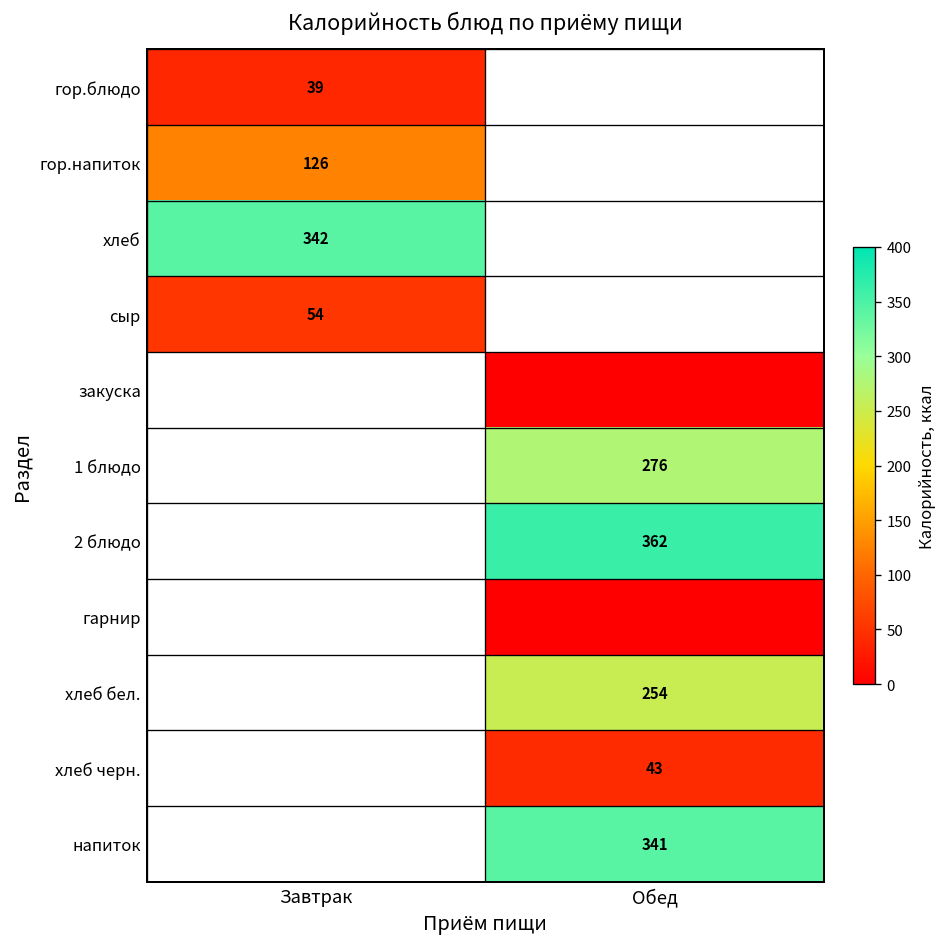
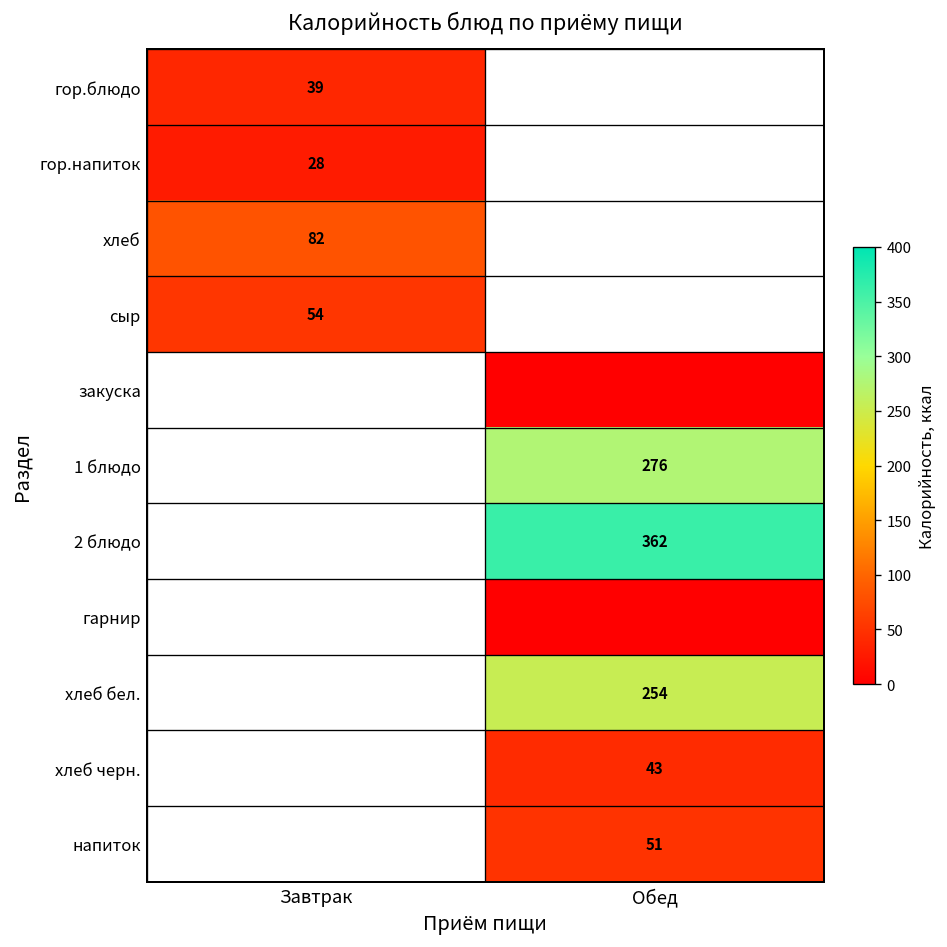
гор.напиток, Завтрак: 126 -> 28
хлеб, Завтрак: 342 -> 82
напиток, Обед: 341 -> 51
